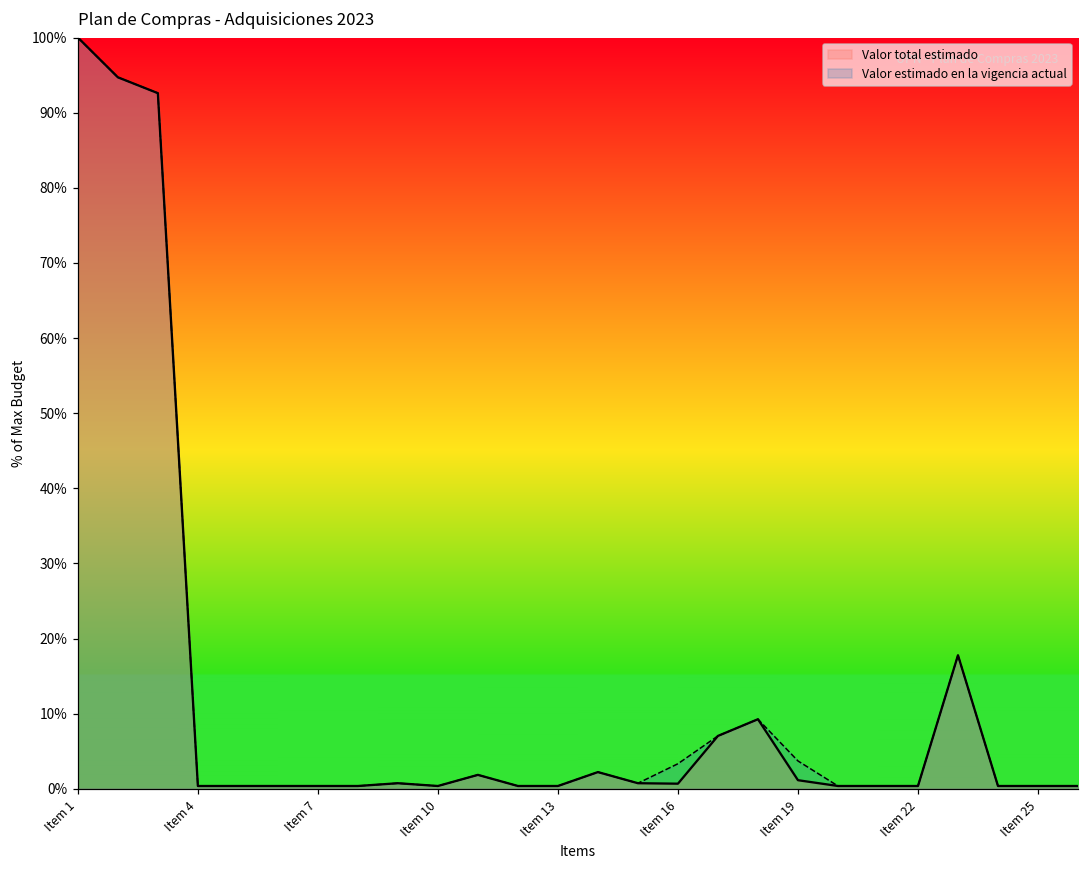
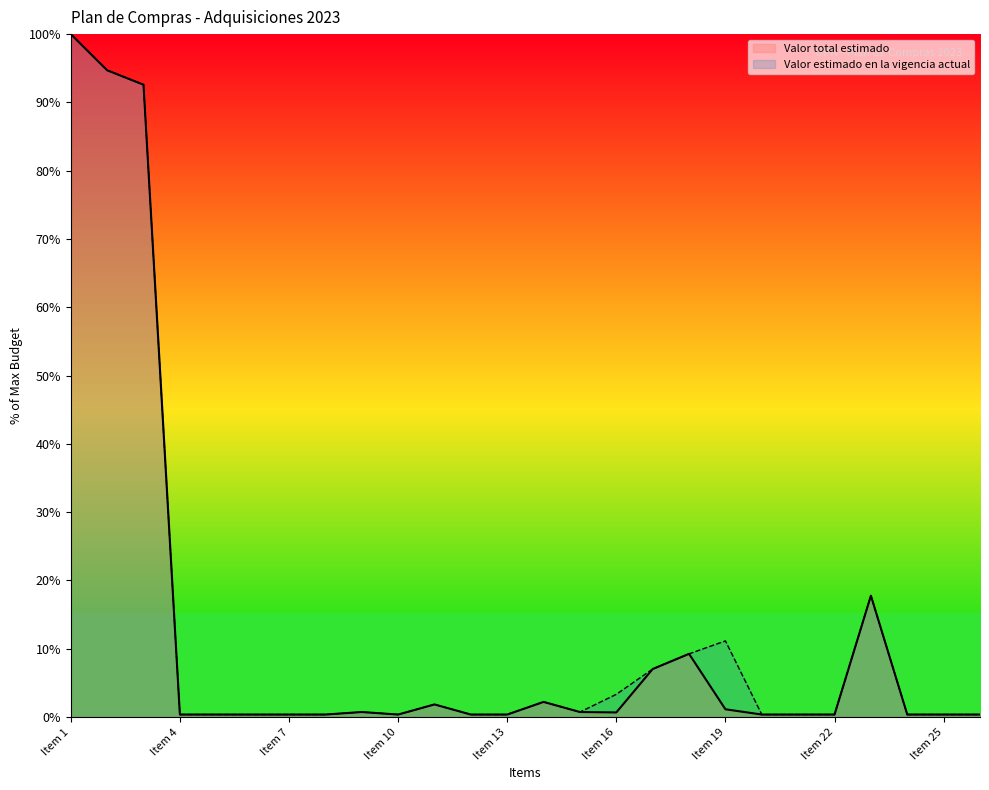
Valor estimado en la vigencia actual, Item 19: 4% -> 11%
